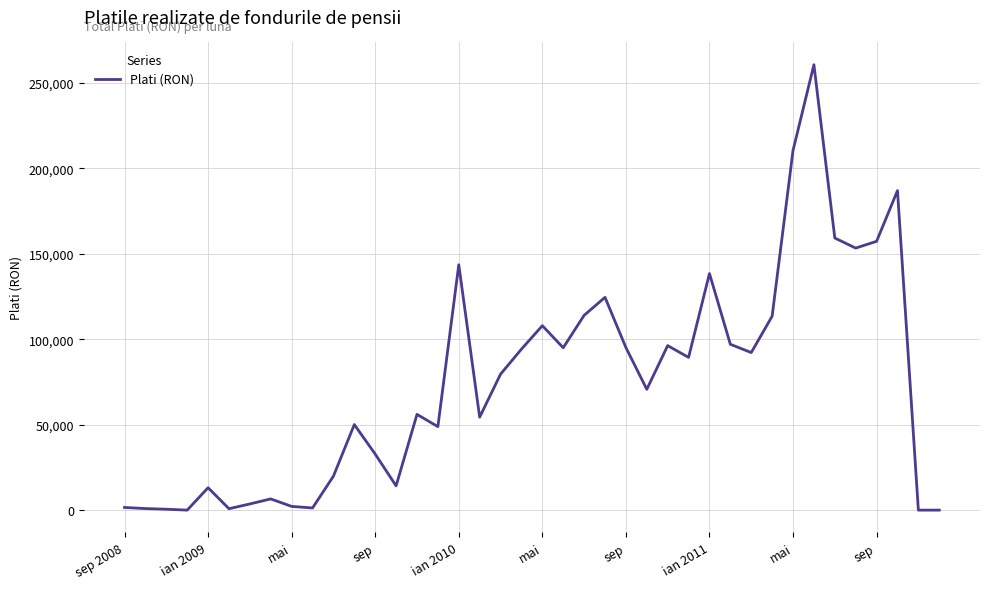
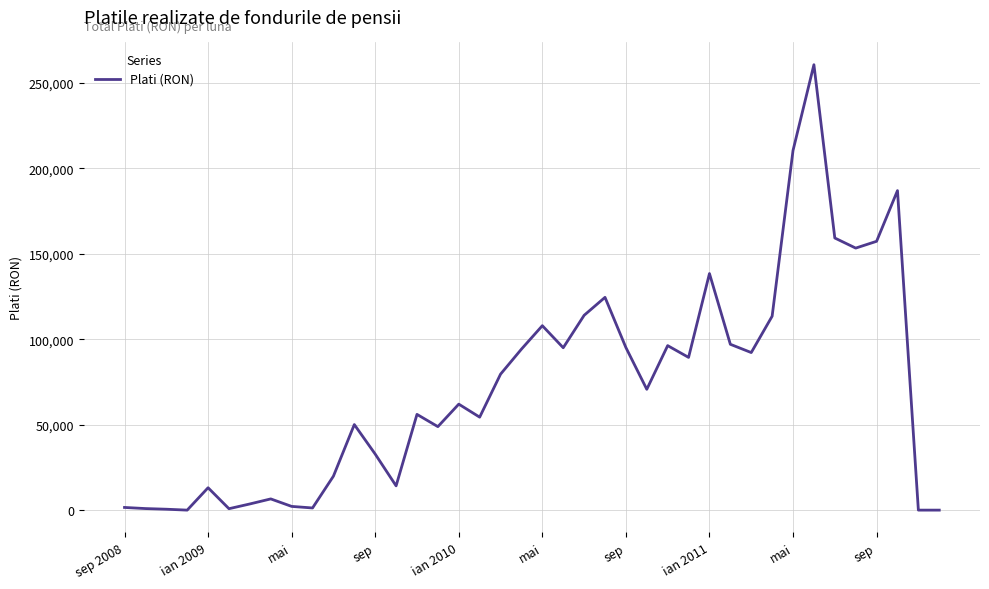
ian 2010: 144,000 -> 62,000
